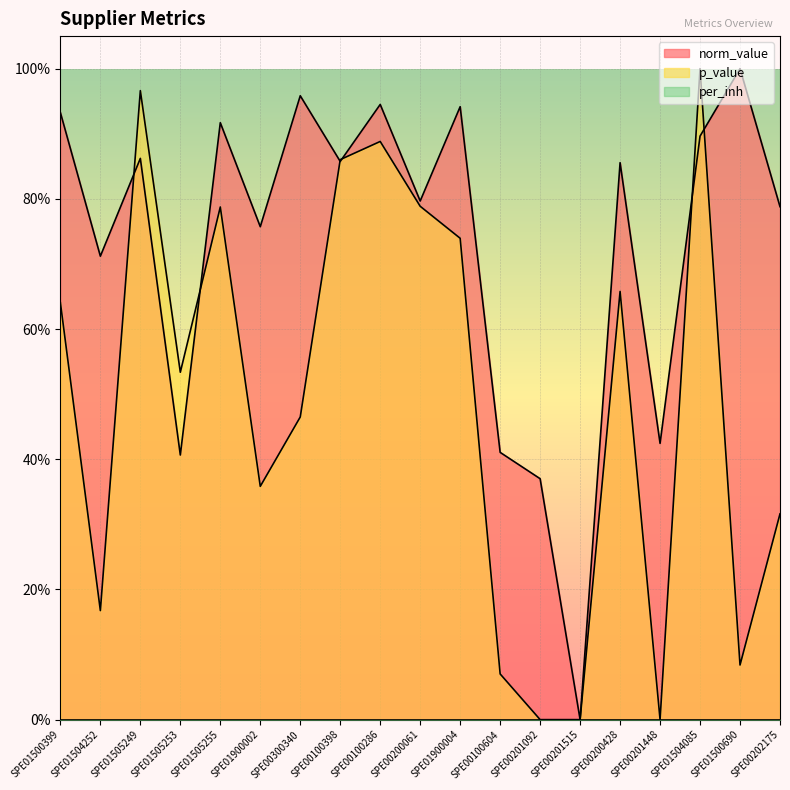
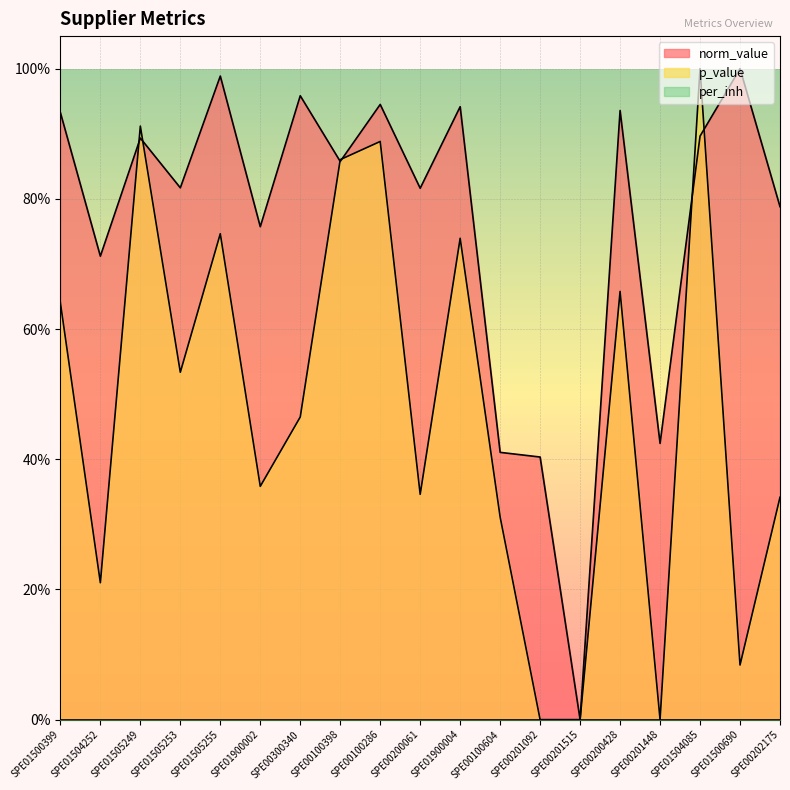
p_value, SPE01504252: 17% -> 21%
norm_value, SPE01505249: 86% -> 89%
p_value, SPE01505249: 97% -> 91%
norm_value, SPE01505253: 41% -> 82%
norm_value, SPE01505255: 92% -> 99%
p_value, SPE01505255: 79% -> 75%
norm_value, SPE00200061: 80% -> 82%
p_value, SPE00200061: 79% -> 35%
p_value, SPE00100604: 7% -> 31%
norm_value, SPE00201092: 37% -> 40%
norm_value, SPE00200428: 86% -> 94%
p_value, SPE00202175: 32% -> 34%
